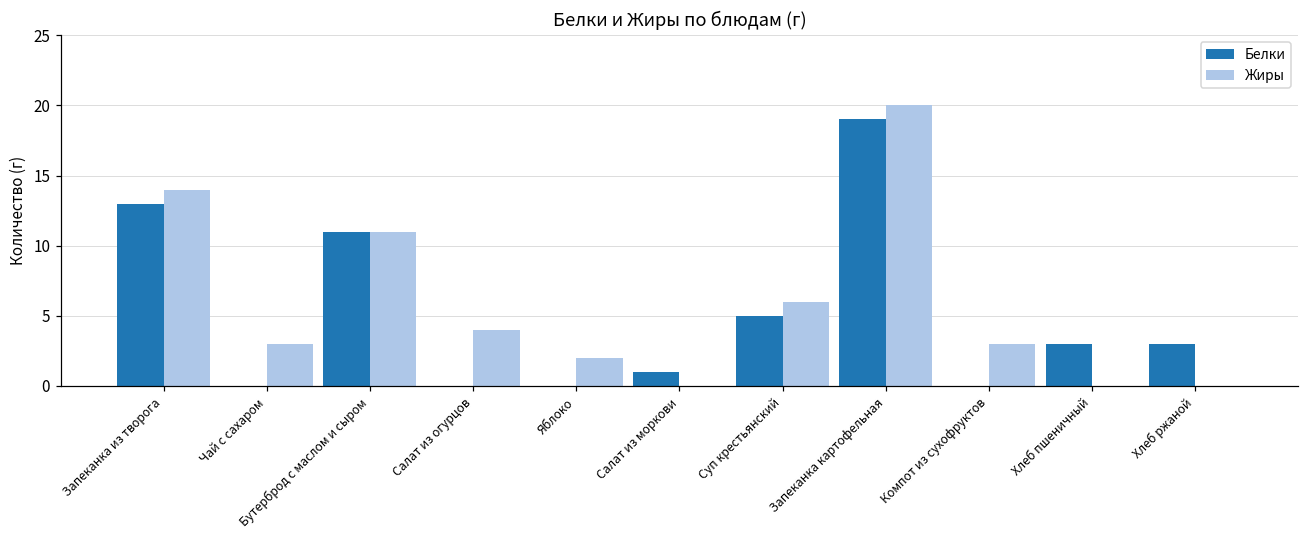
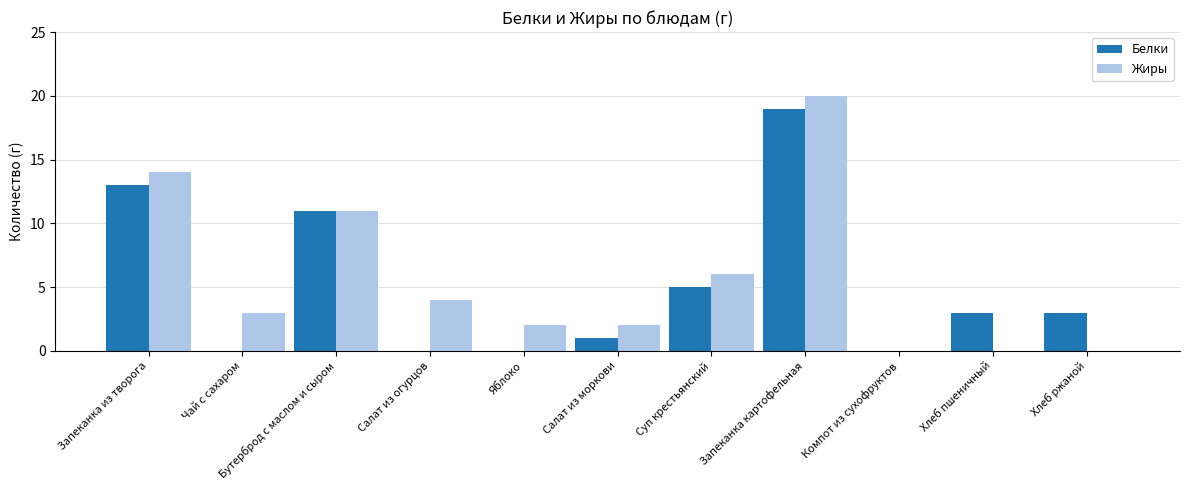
Жиры, Салат из моркови: 0 -> 2
Жиры, Компот из сухофруктов: 3 -> 0
